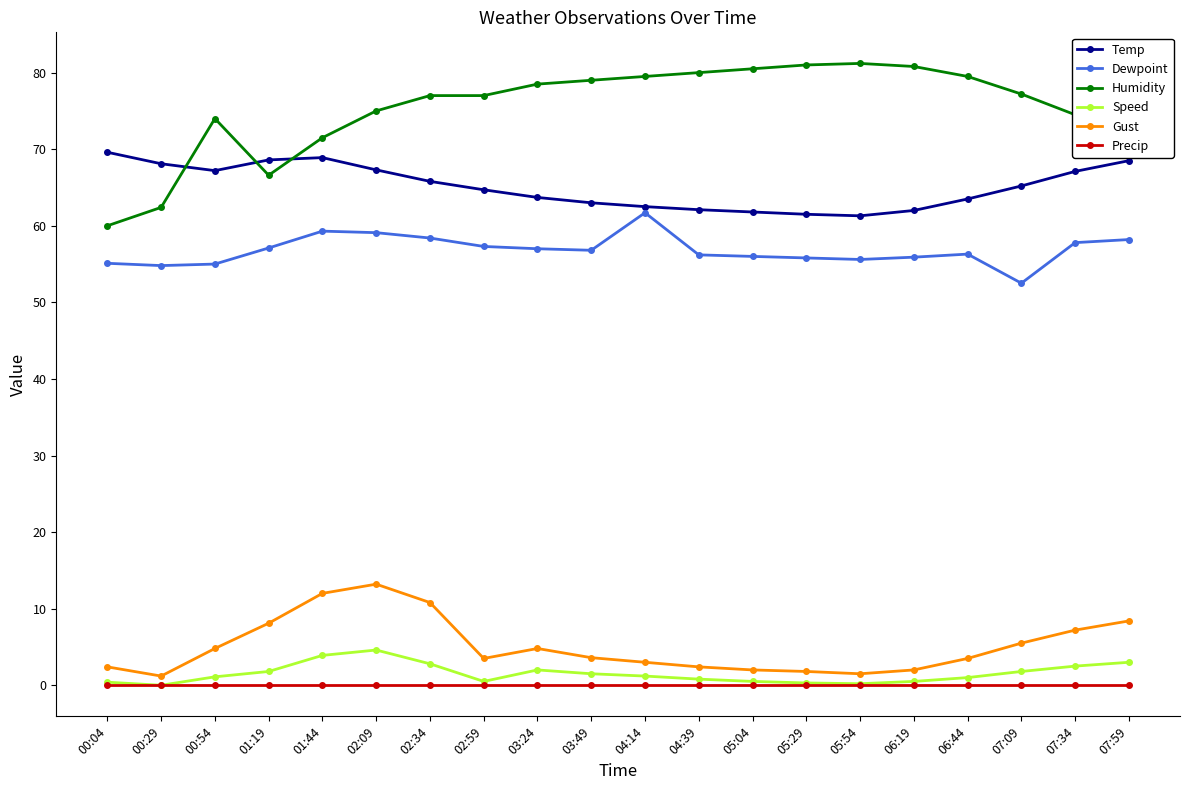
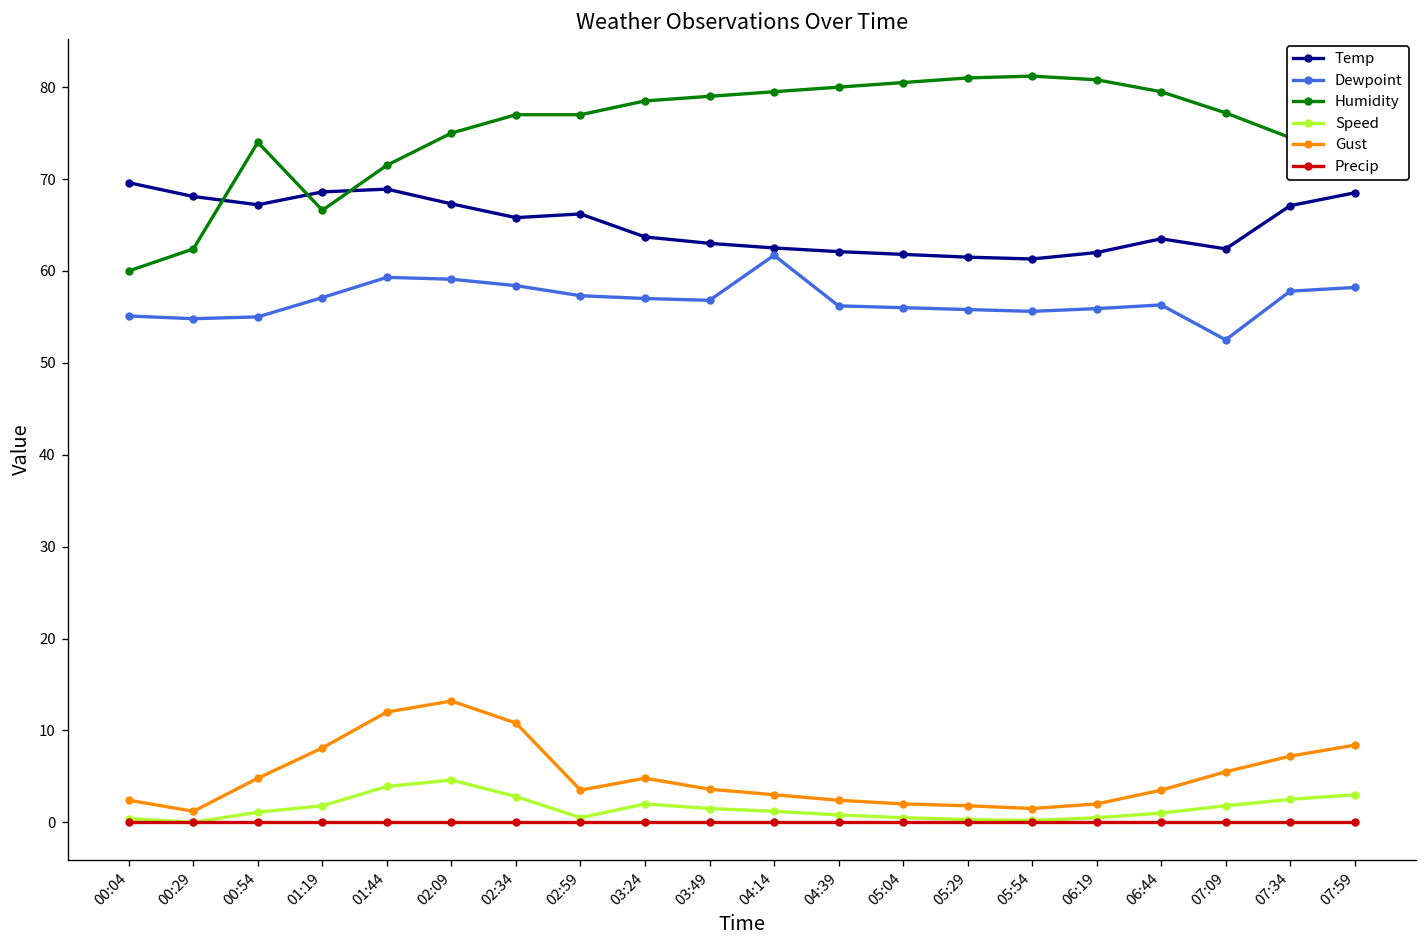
Temp, 02:59: 65 -> 66
Temp, 07:09: 65 -> 62
